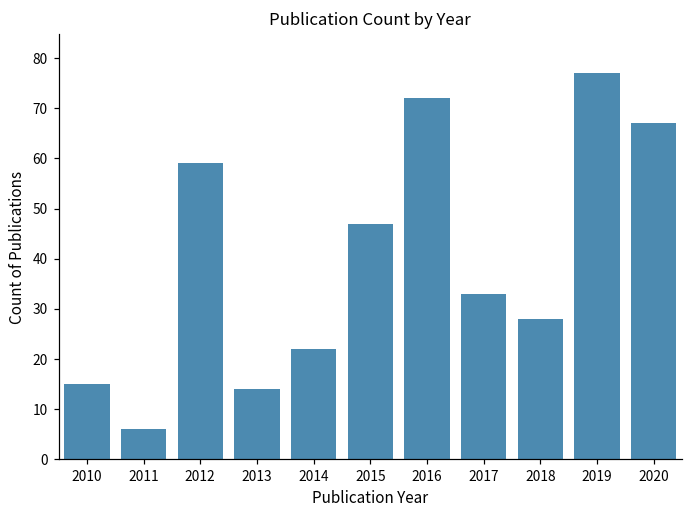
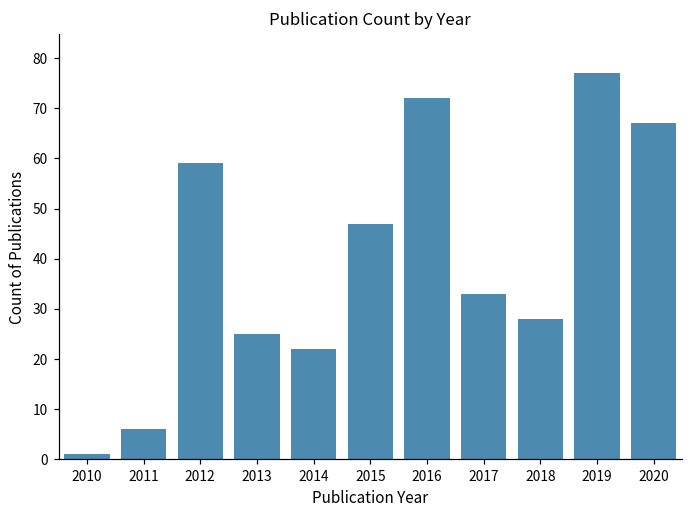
2010: 15 -> 1
2013: 14 -> 25
